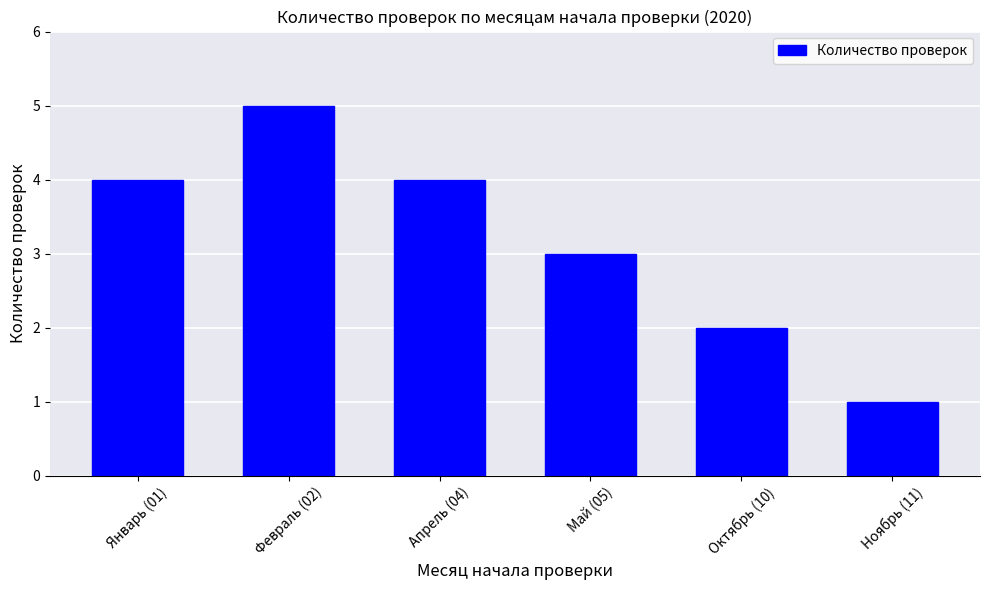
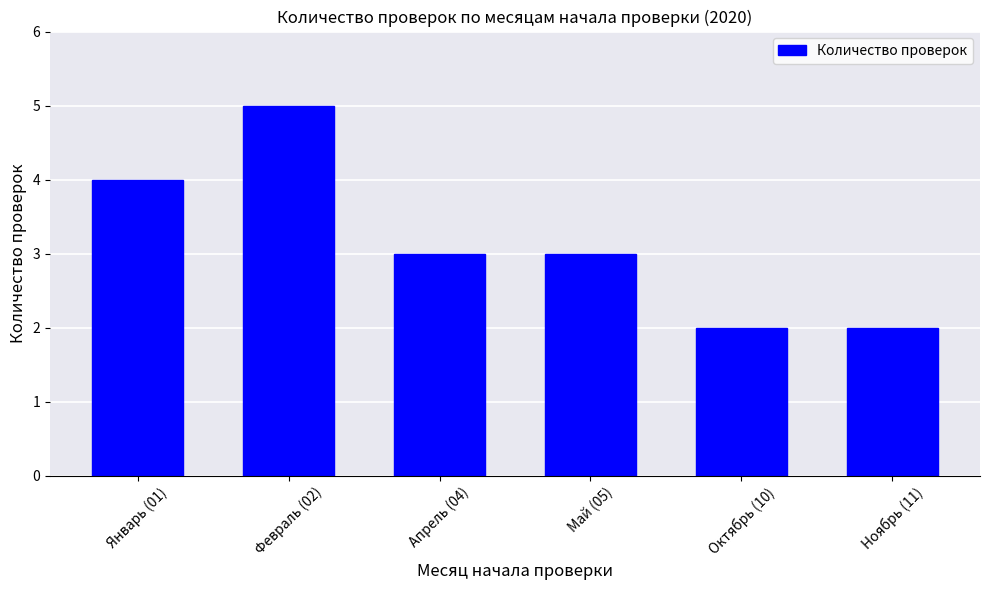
Апрель (04): 4 -> 3
Ноябрь (11): 1 -> 2
